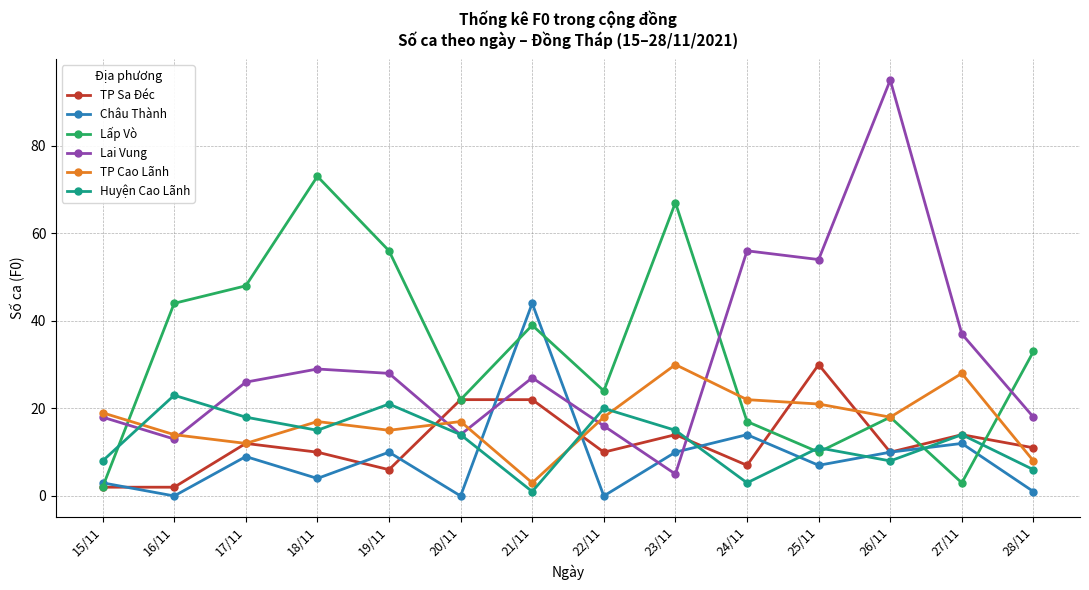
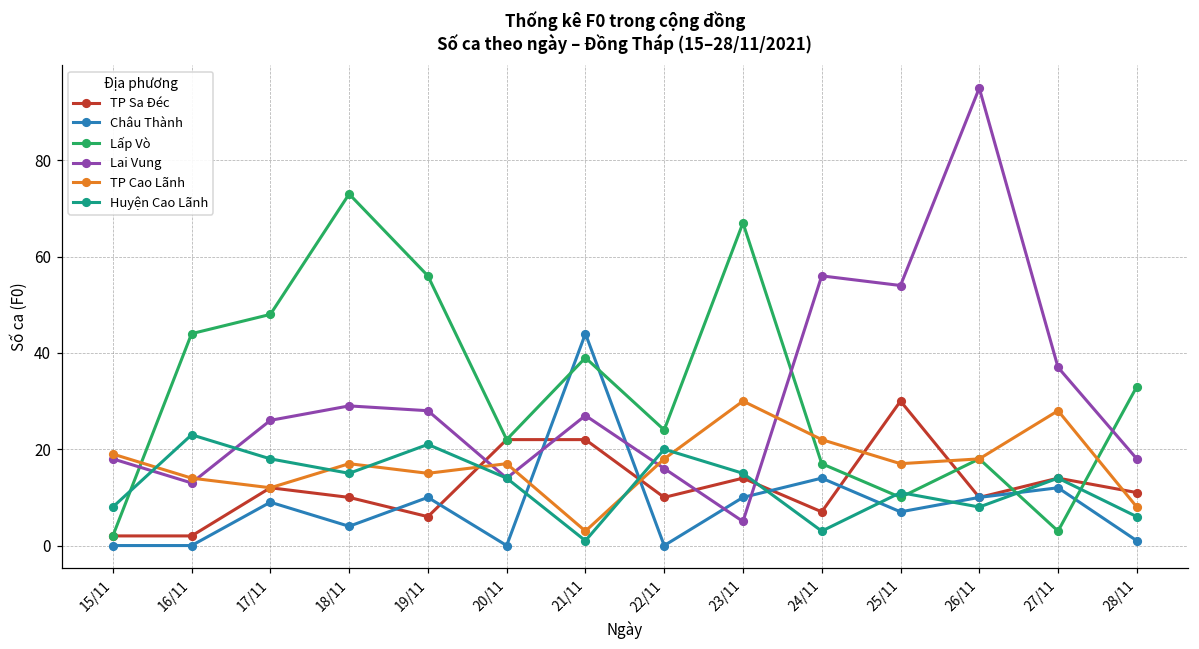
Châu Thành, 15/11: 3 -> 0
TP Cao Lãnh, 25/11: 21 -> 17
